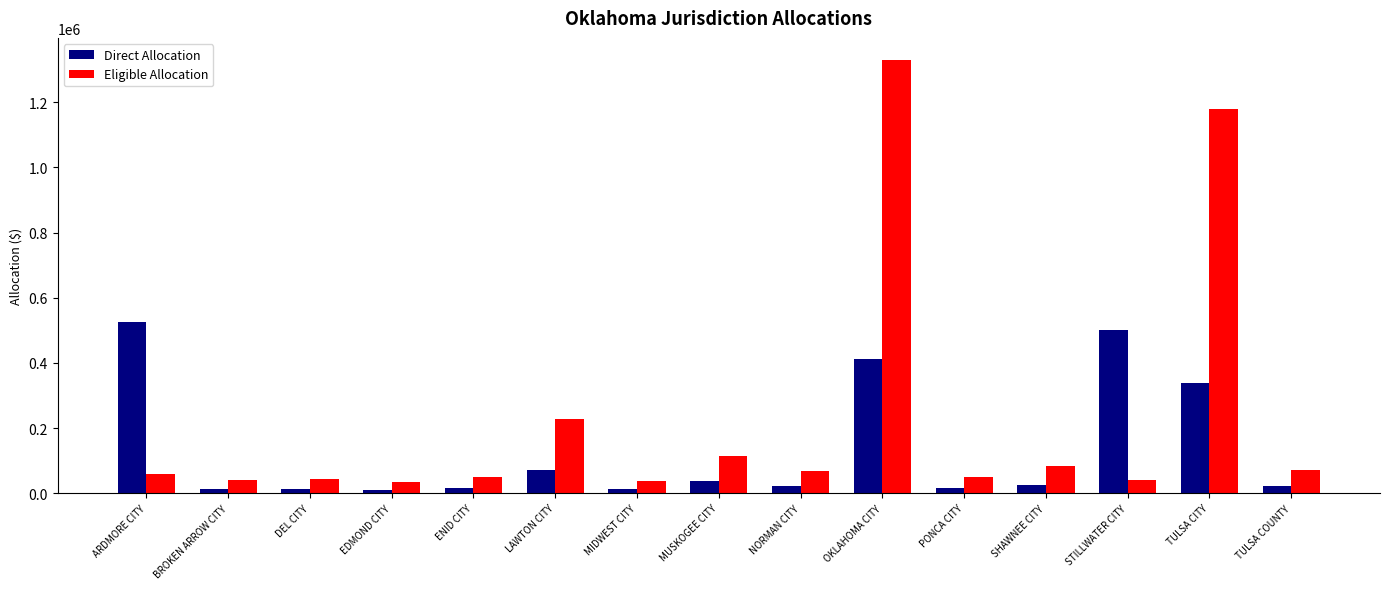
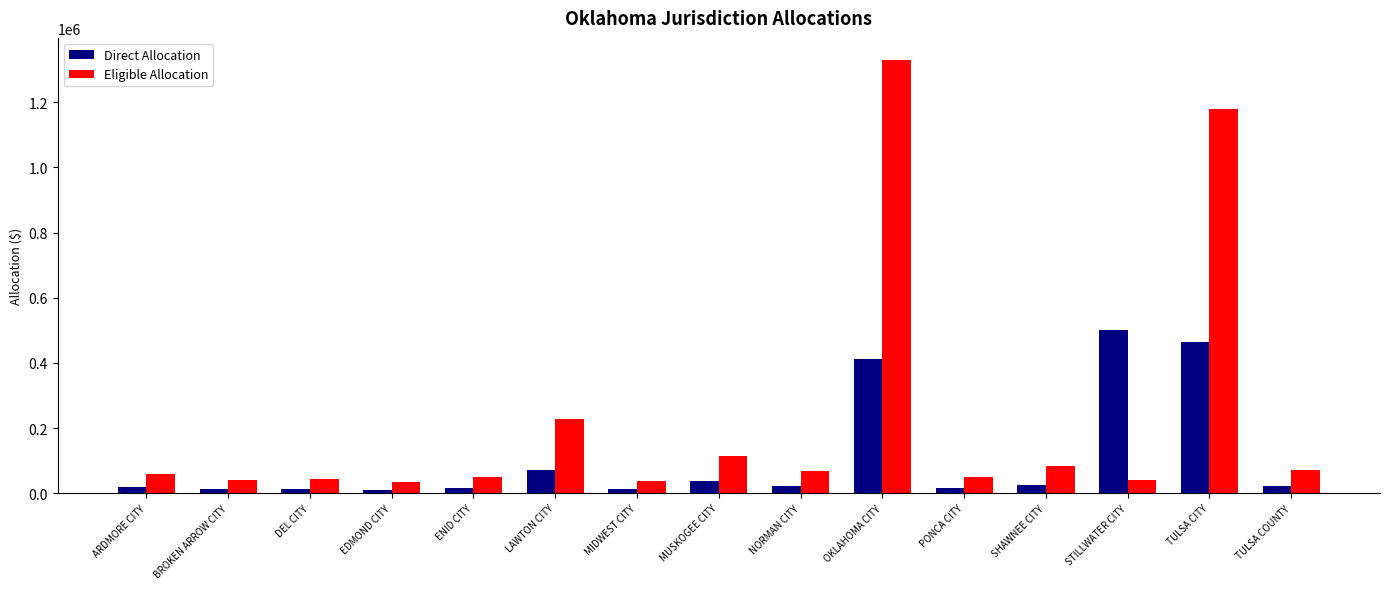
Direct Allocation, ARDMORE CITY: 530000 -> 20000
Direct Allocation, TULSA CITY: 340000 -> 470000
